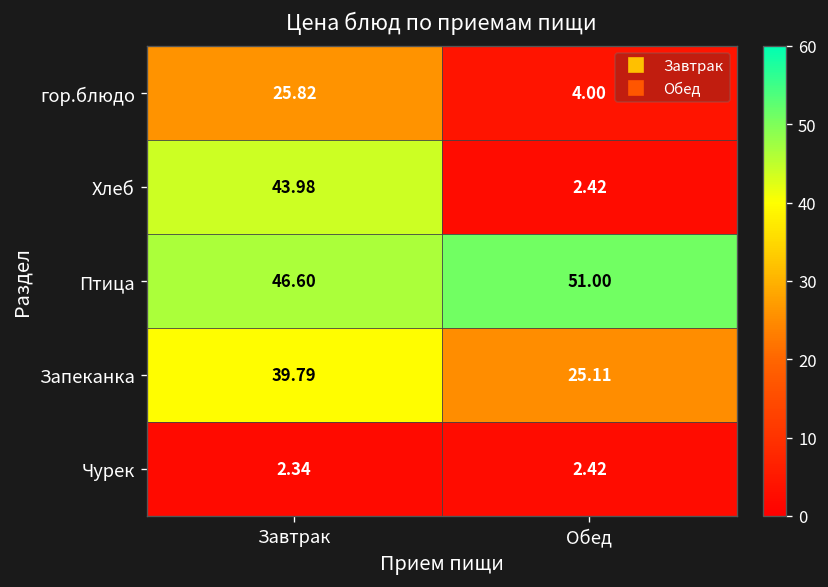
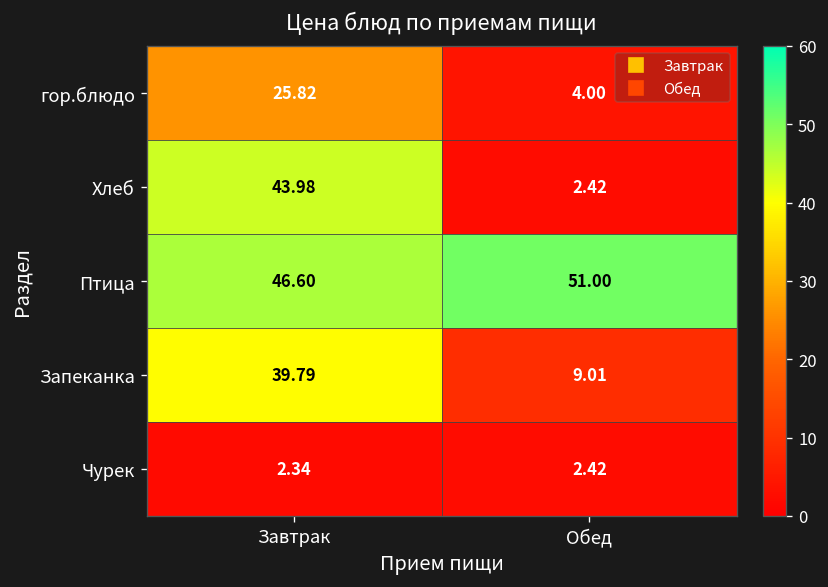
Запеканка, Обед: 25.11 -> 9.01
